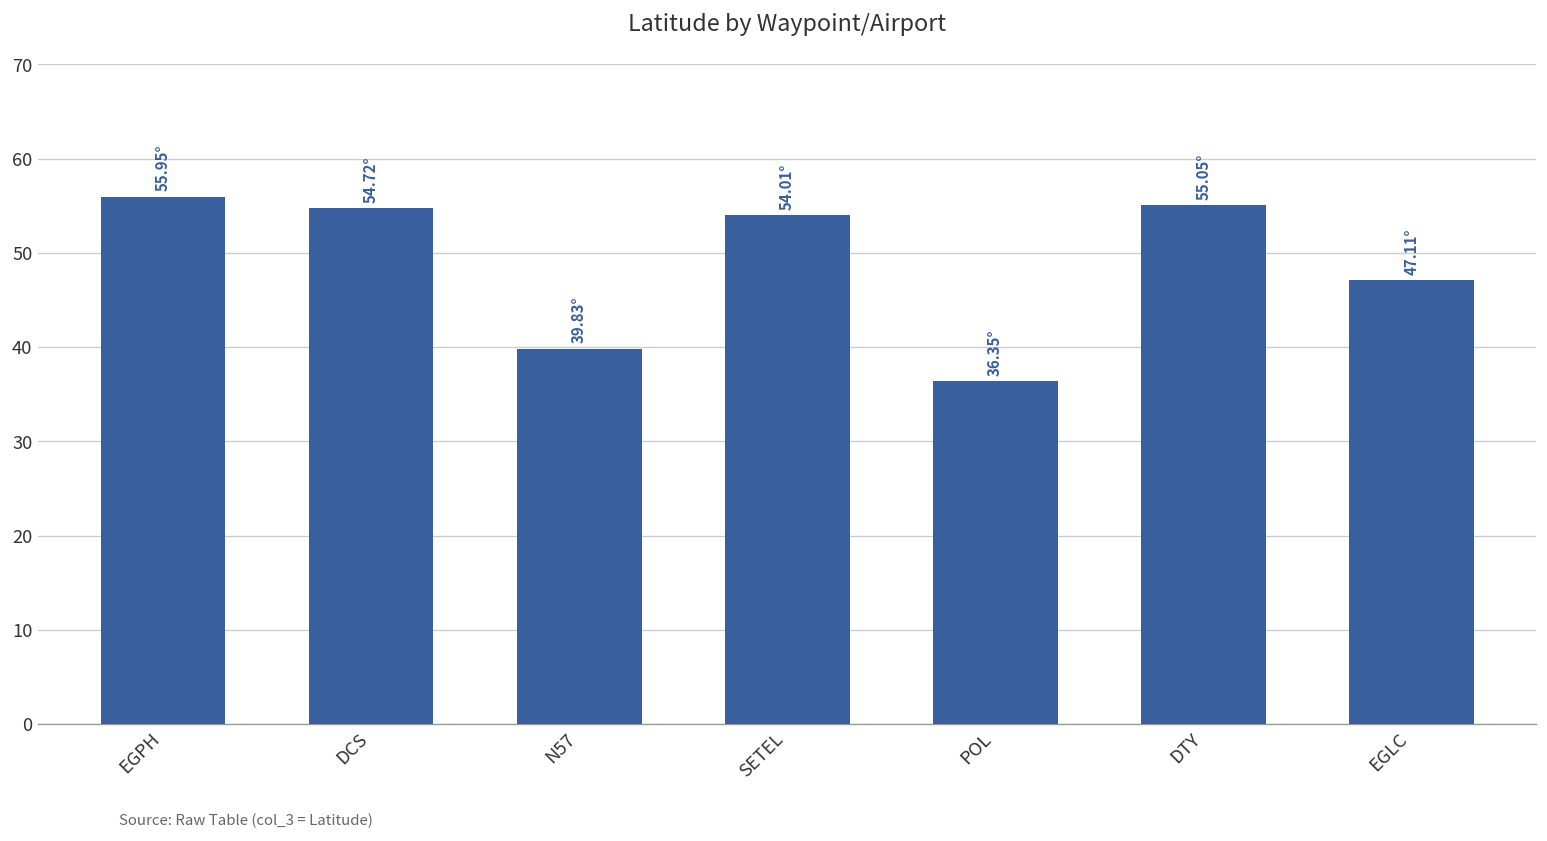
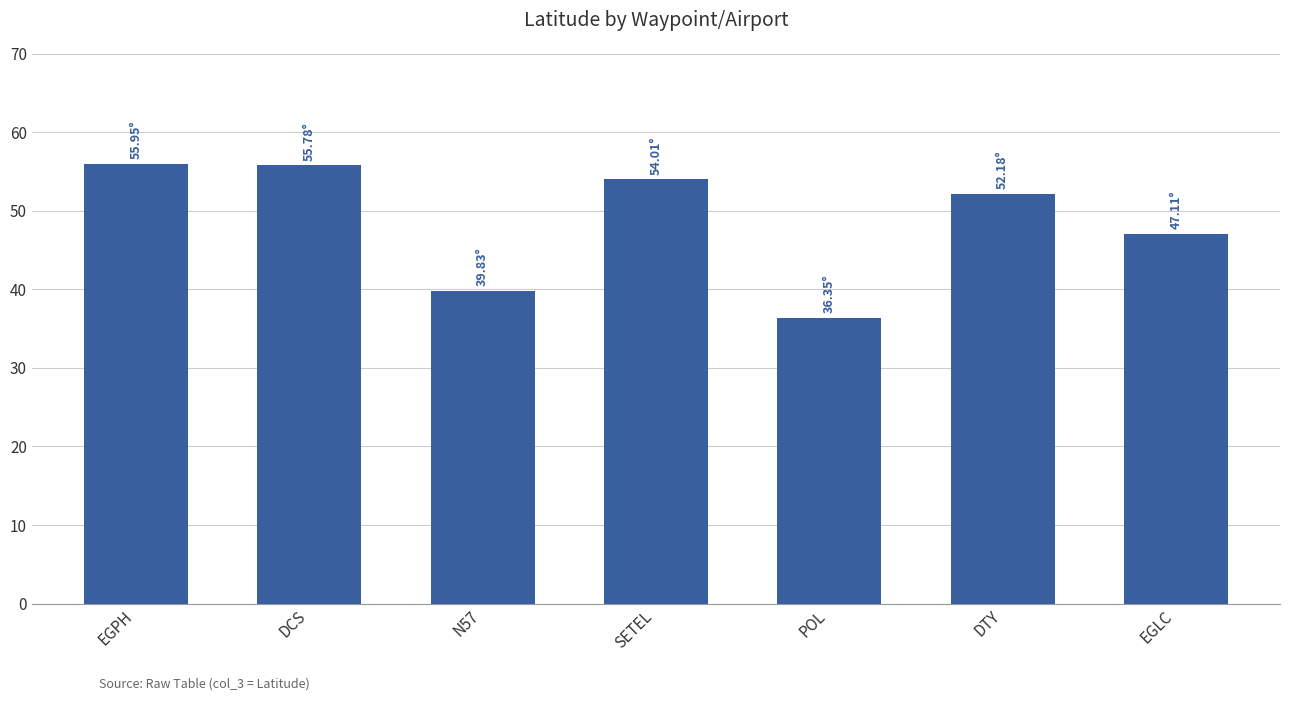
DCS: 54.72° -> 55.78°
DTY: 55.05° -> 52.18°
